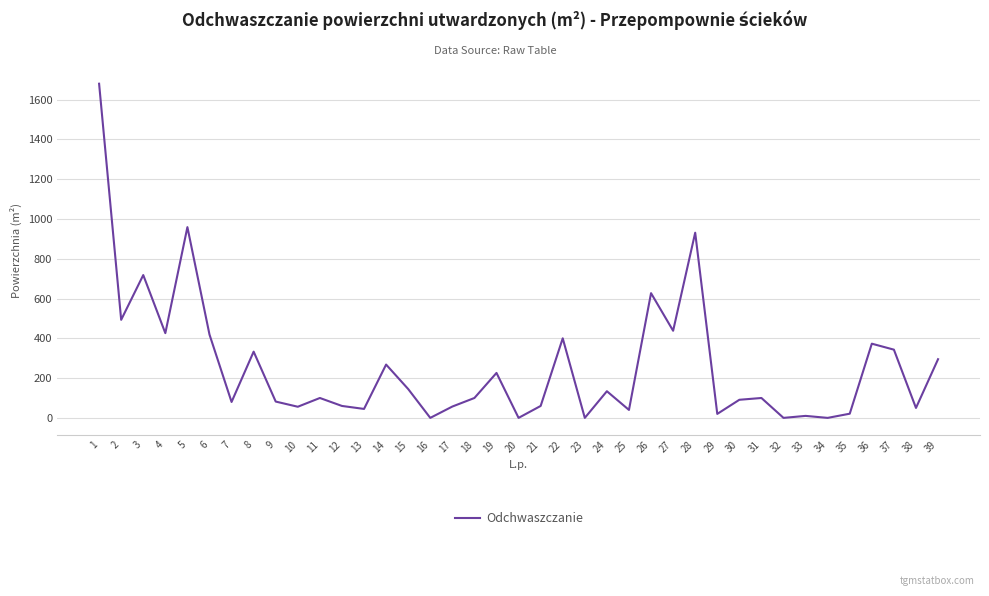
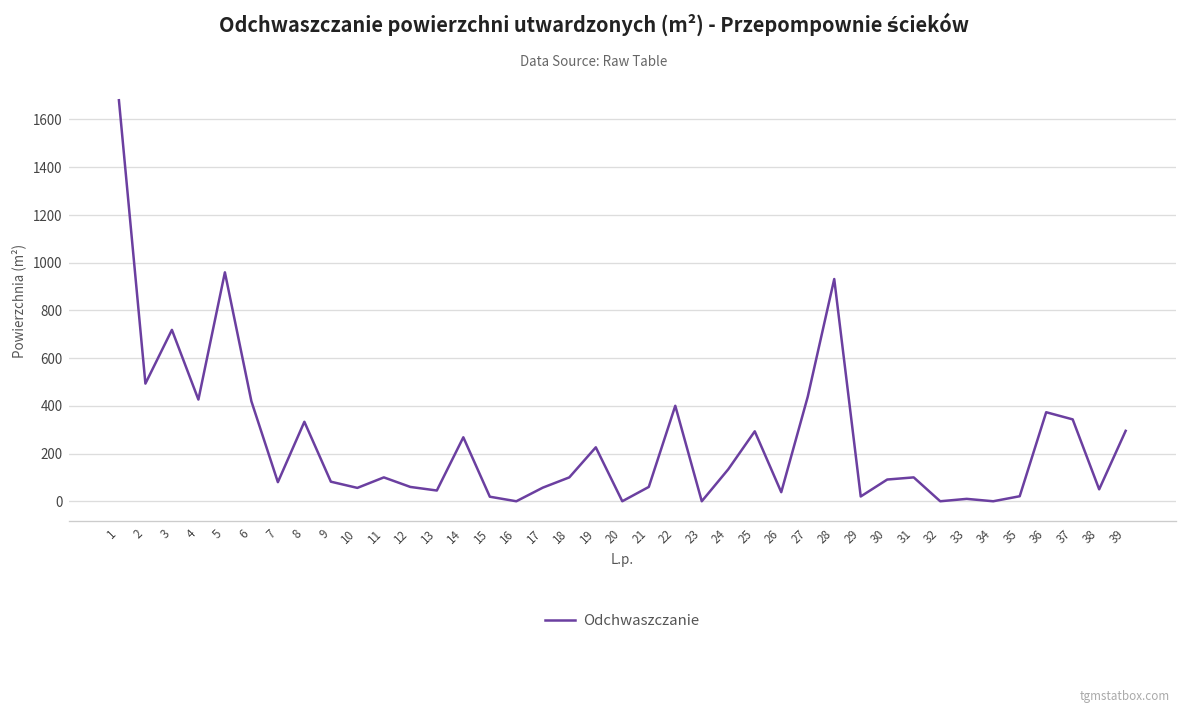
15: 150 -> 20
25: 40 -> 290
26: 630 -> 40
